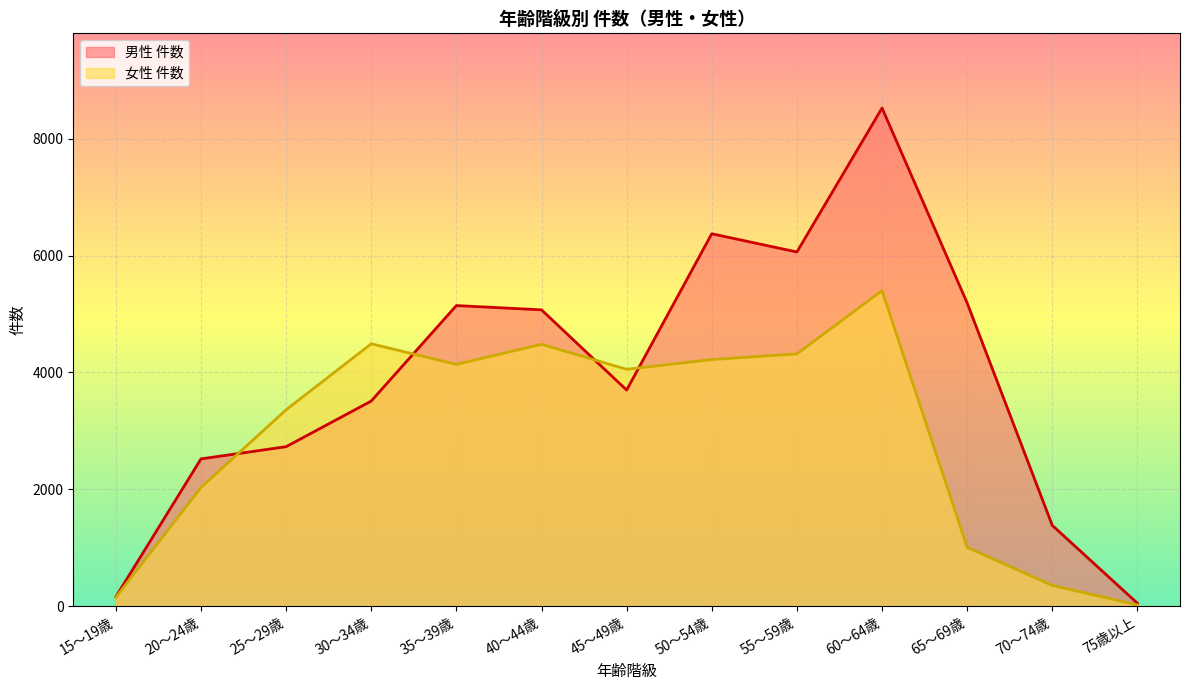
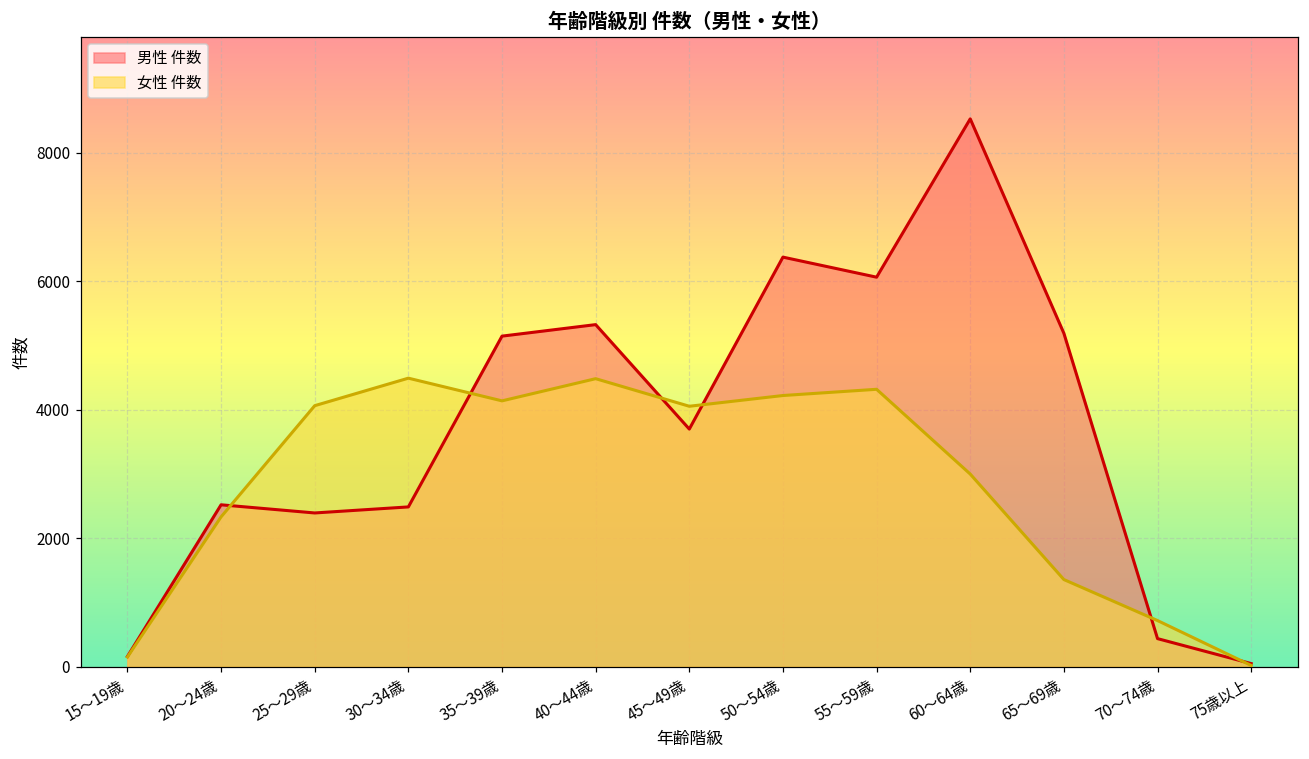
女性 件数, 20～24歳: 2000 -> 2300
男性 件数, 25～29歳: 2700 -> 2400
女性 件数, 25～29歳: 3400 -> 4100
男性 件数, 30～34歳: 3500 -> 2500
男性 件数, 40～44歳: 5100 -> 5300
女性 件数, 60～64歳: 5400 -> 3000
女性 件数, 65～69歳: 1000 -> 1400
男性 件数, 70～74歳: 1400 -> 400
女性 件数, 70～74歳: 400 -> 700
